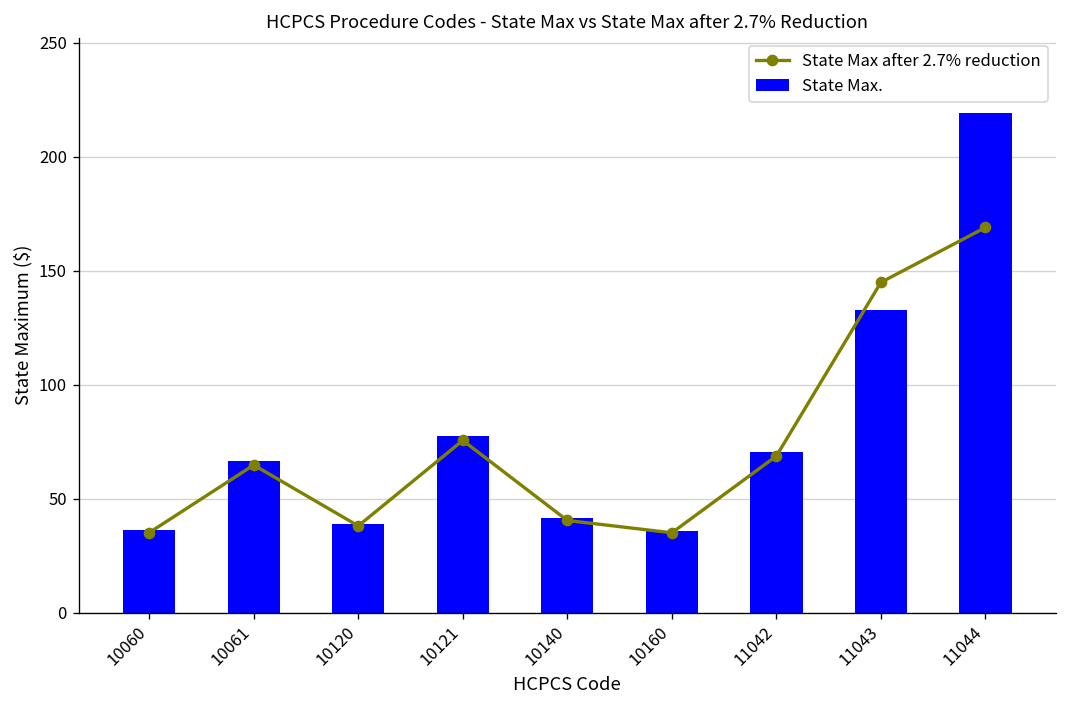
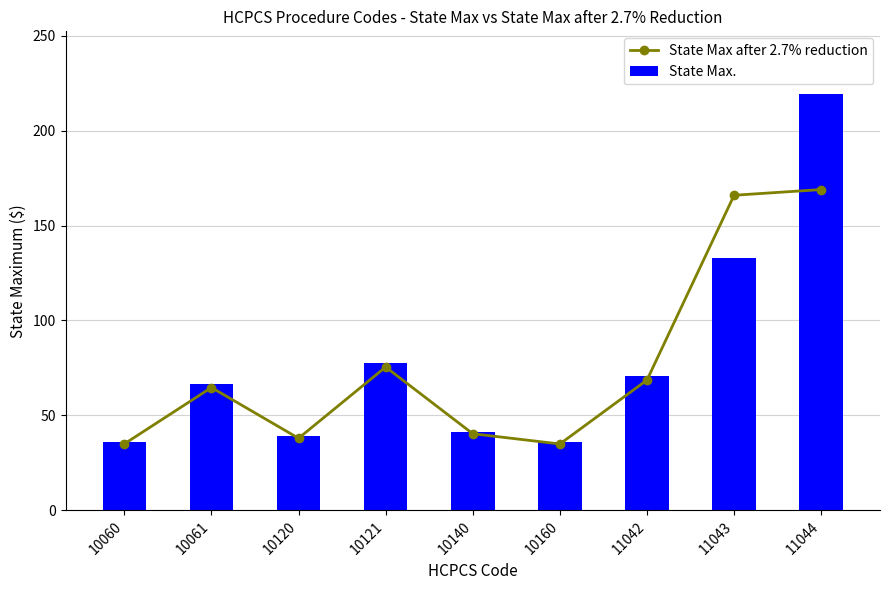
State Max after 2.7% reduction, 11043: 145 -> 166
